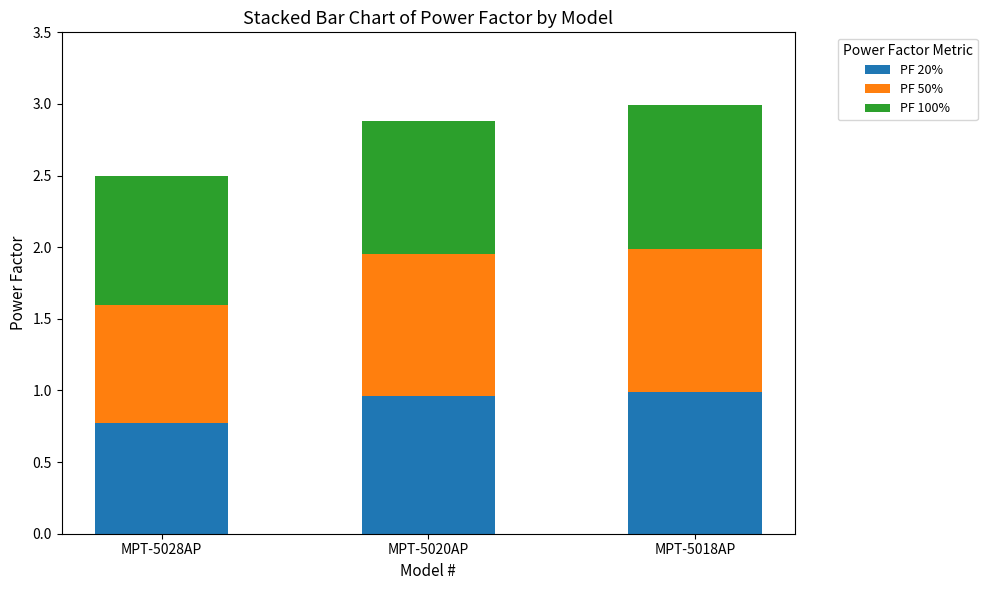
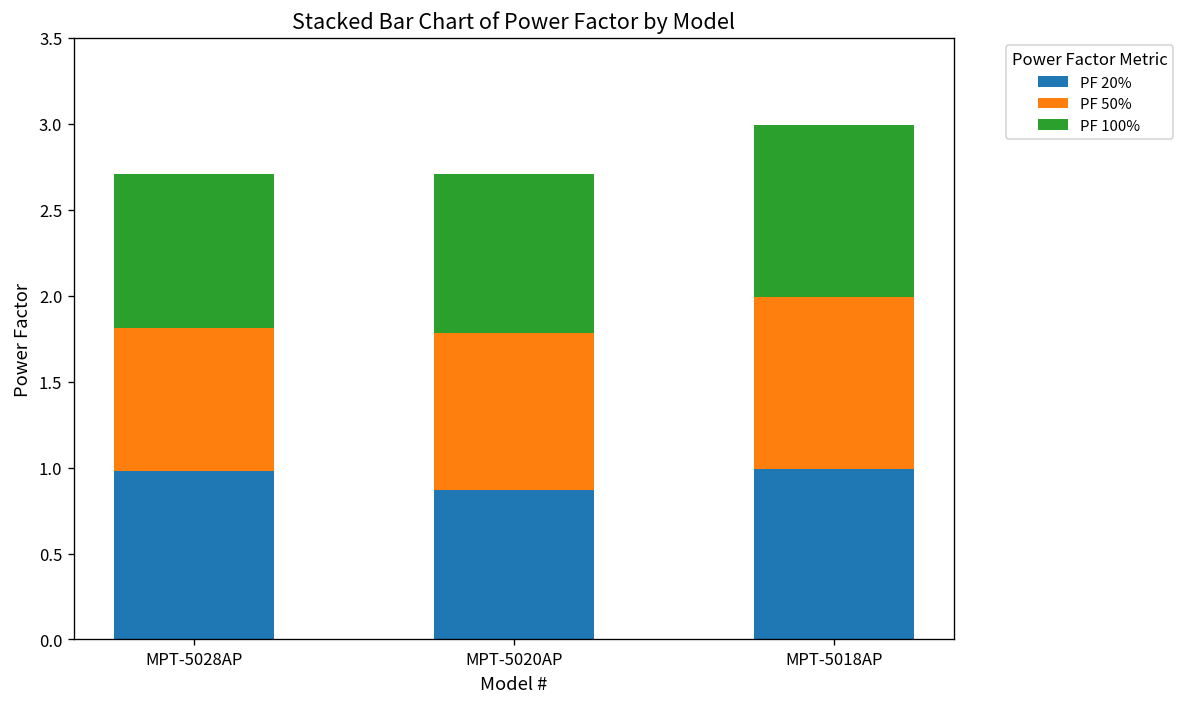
PF 20%, MPT-5028AP: 0.77 -> 0.98
PF 20%, MPT-5020AP: 0.96 -> 0.87
PF 50%, MPT-5020AP: 0.99 -> 0.91
